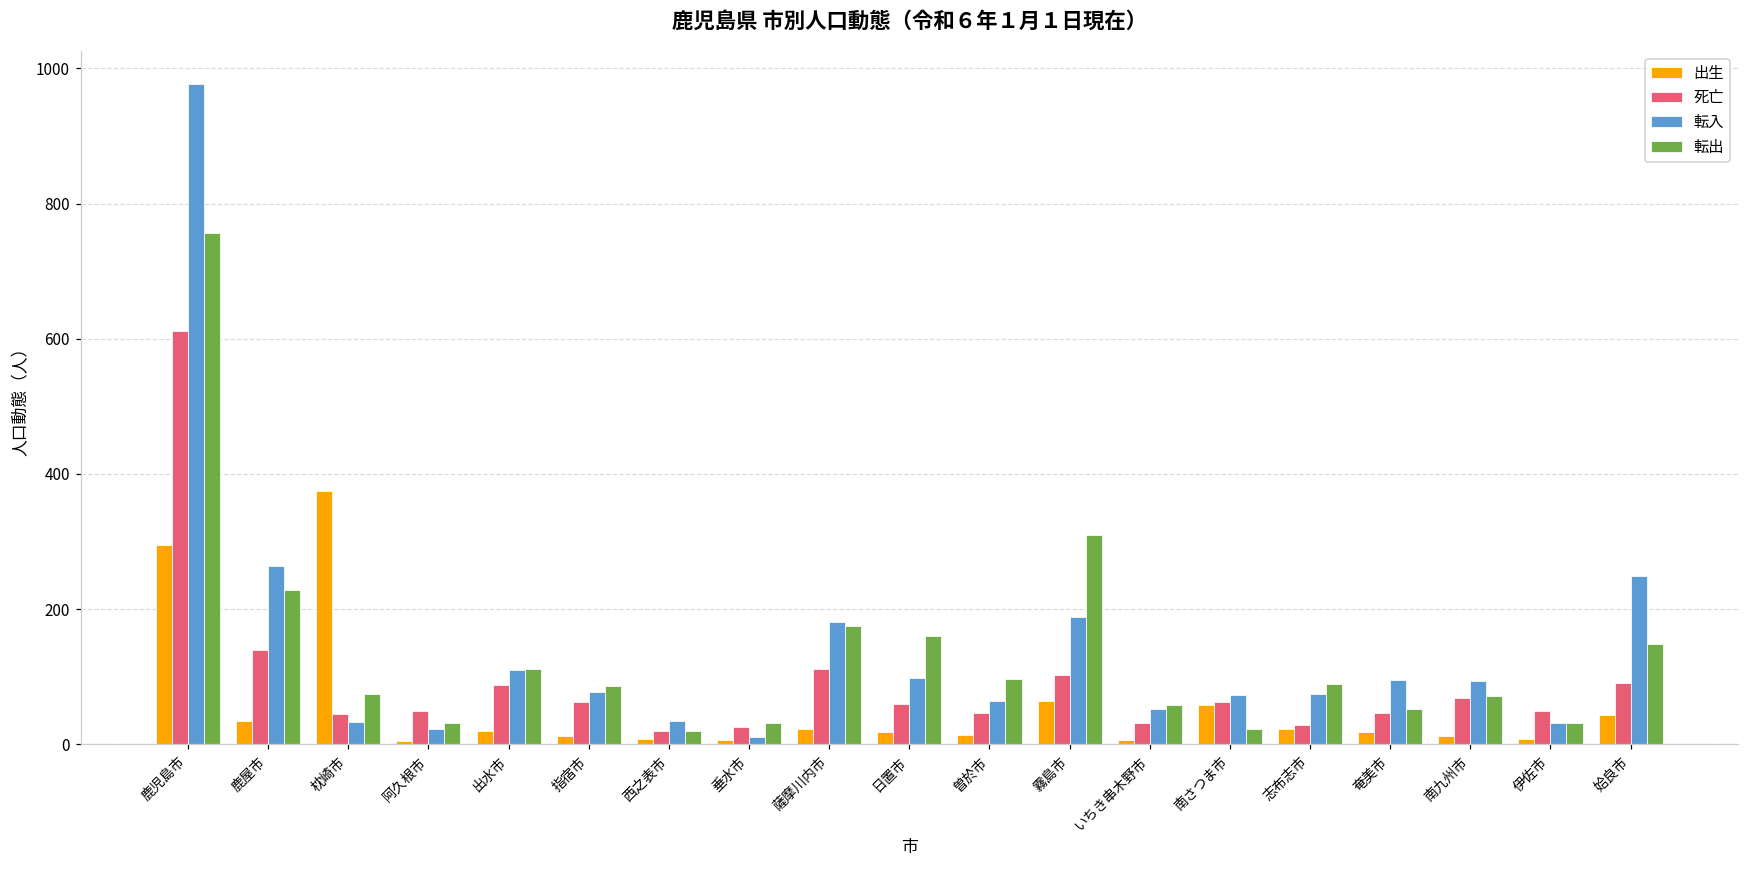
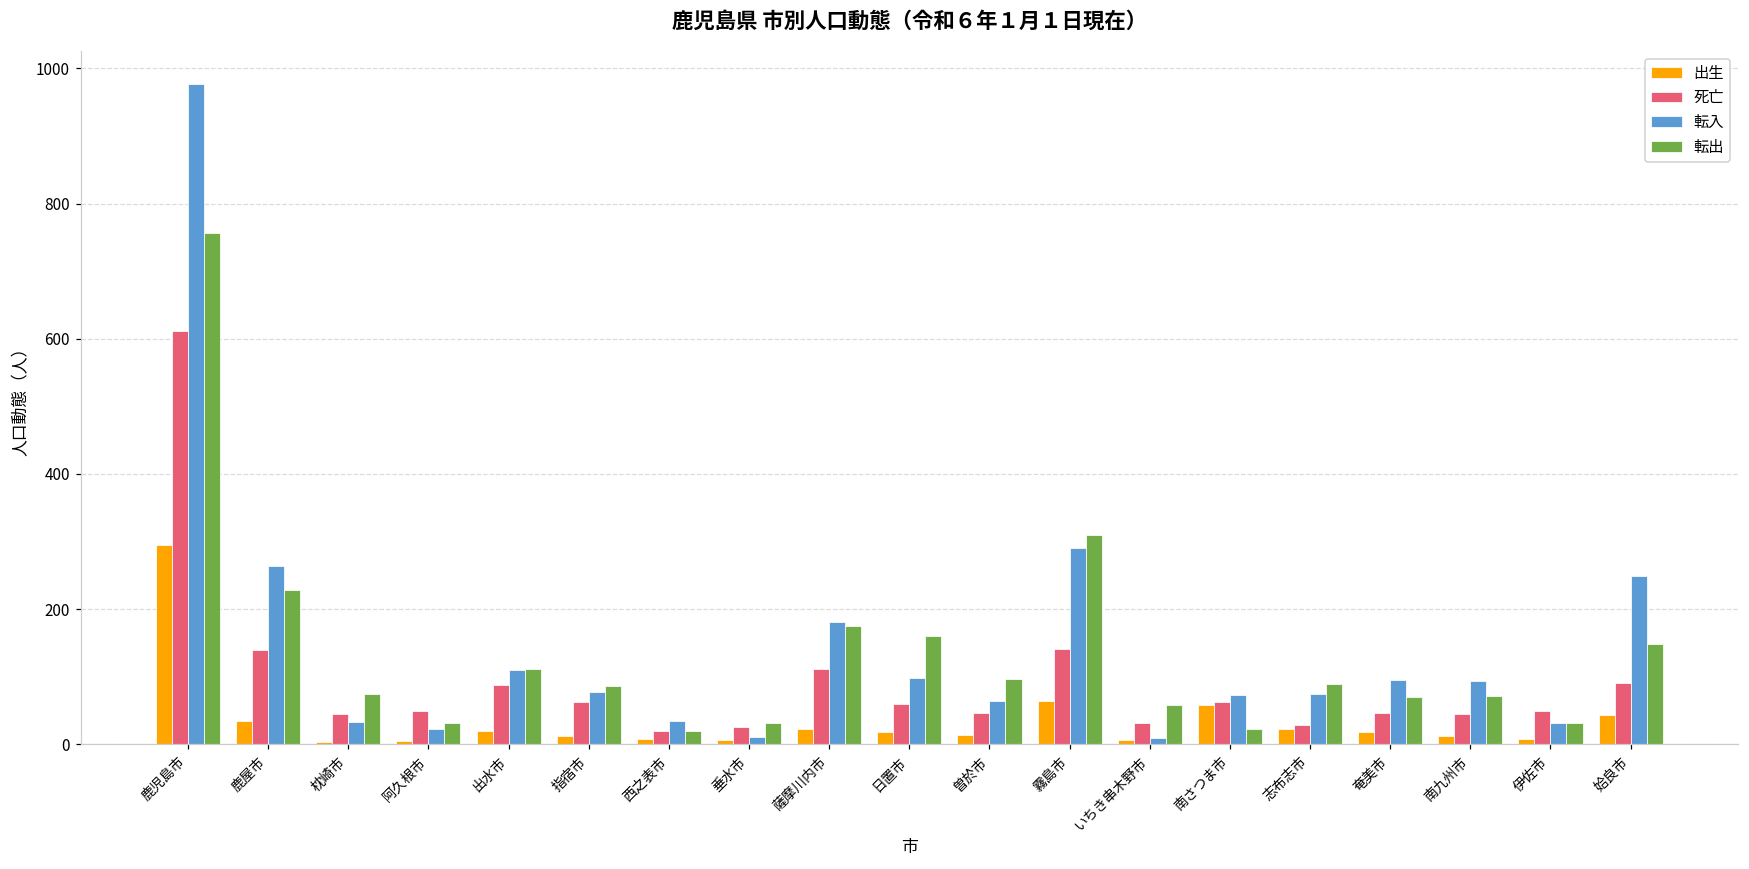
出生, 枕崎市: 380 -> 0
死亡, 霧島市: 100 -> 140
転入, 霧島市: 190 -> 290
転入, いちき串木野市: 50 -> 10
転出, 奄美市: 50 -> 70
死亡, 南九州市: 70 -> 50
